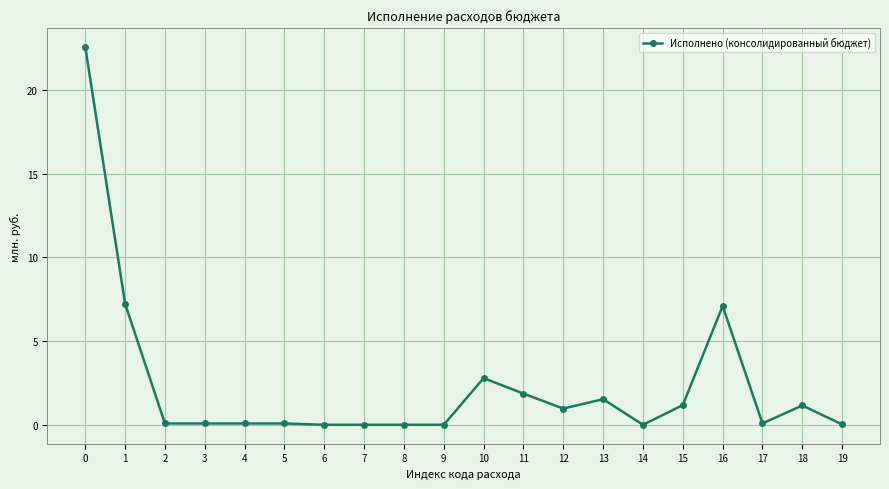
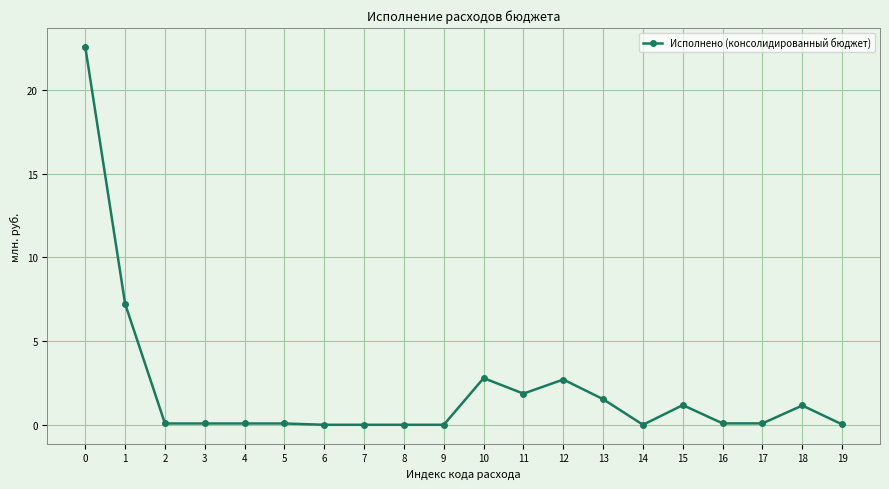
12: 1.0 -> 2.7
16: 7.1 -> 0.1
